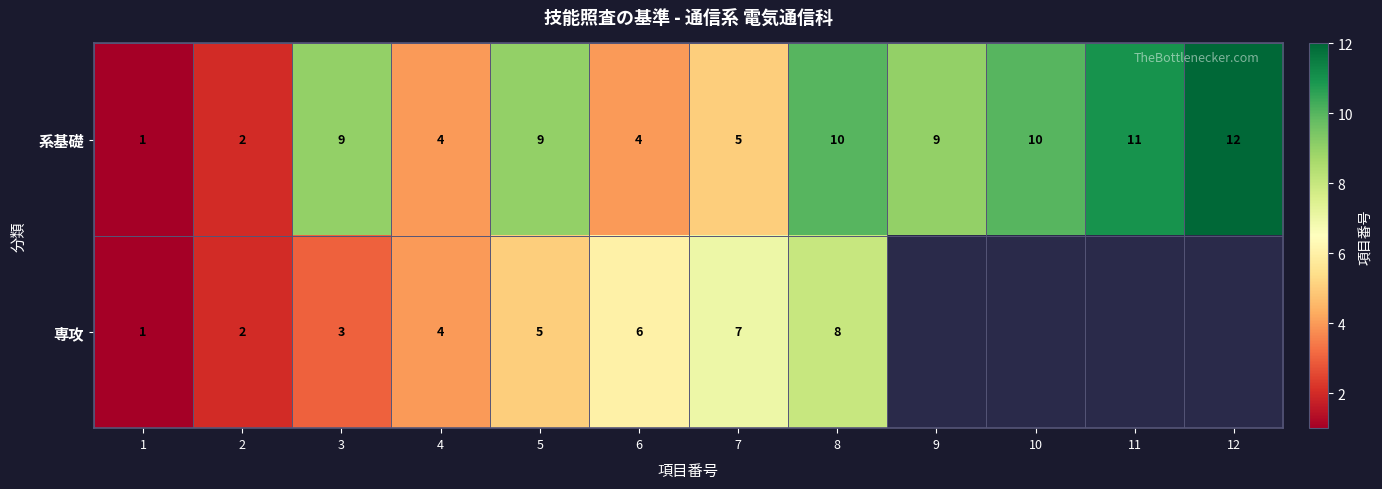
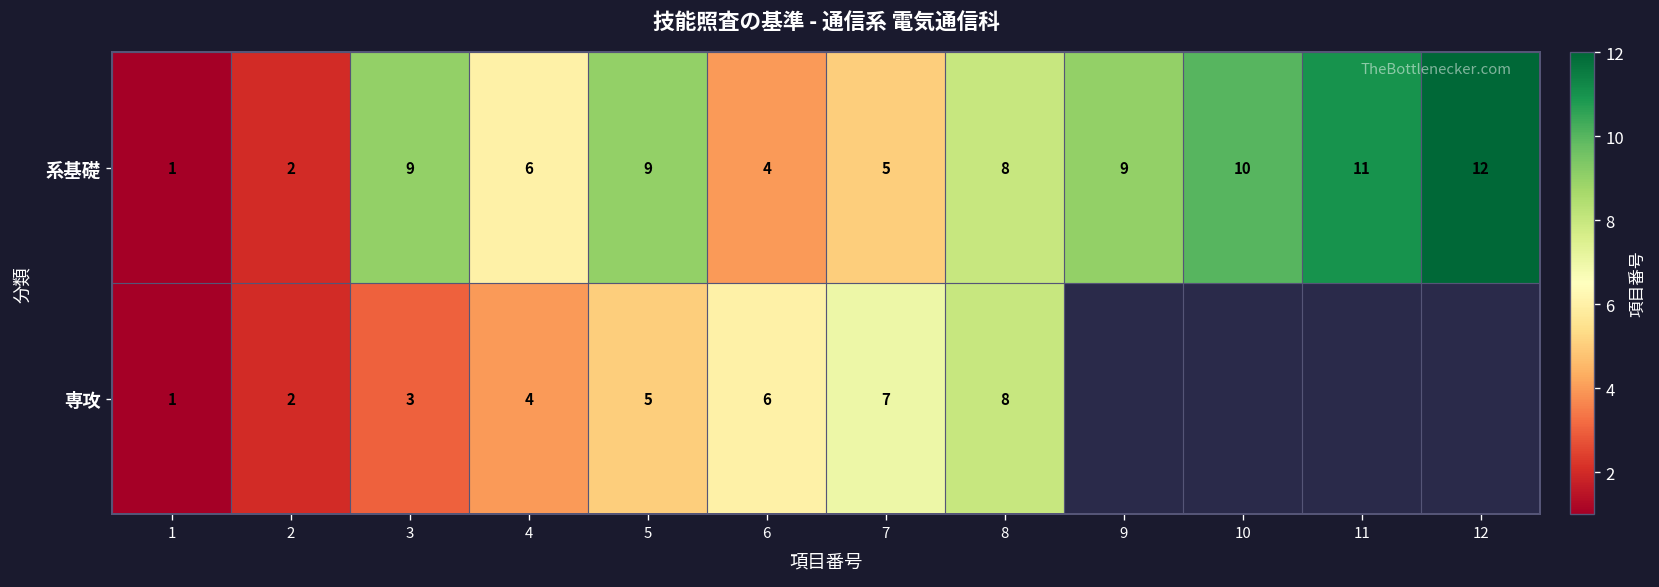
系基礎, 4: 4 -> 6
系基礎, 8: 10 -> 8
